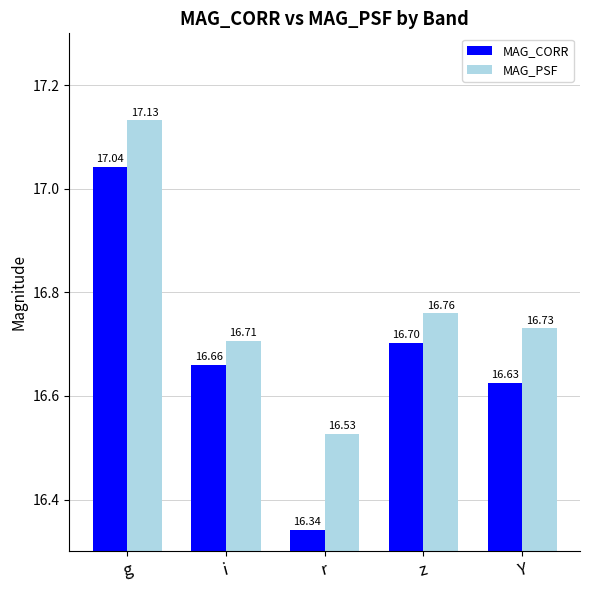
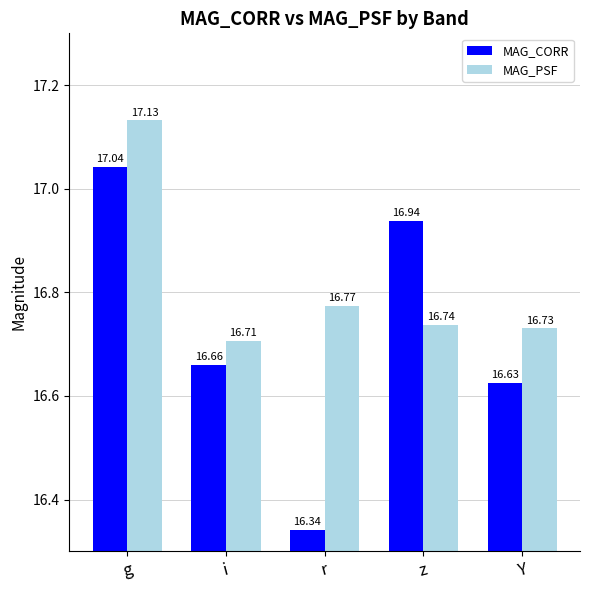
MAG_PSF, r: 16.53 -> 16.77
MAG_CORR, z: 16.70 -> 16.94
MAG_PSF, z: 16.76 -> 16.74
